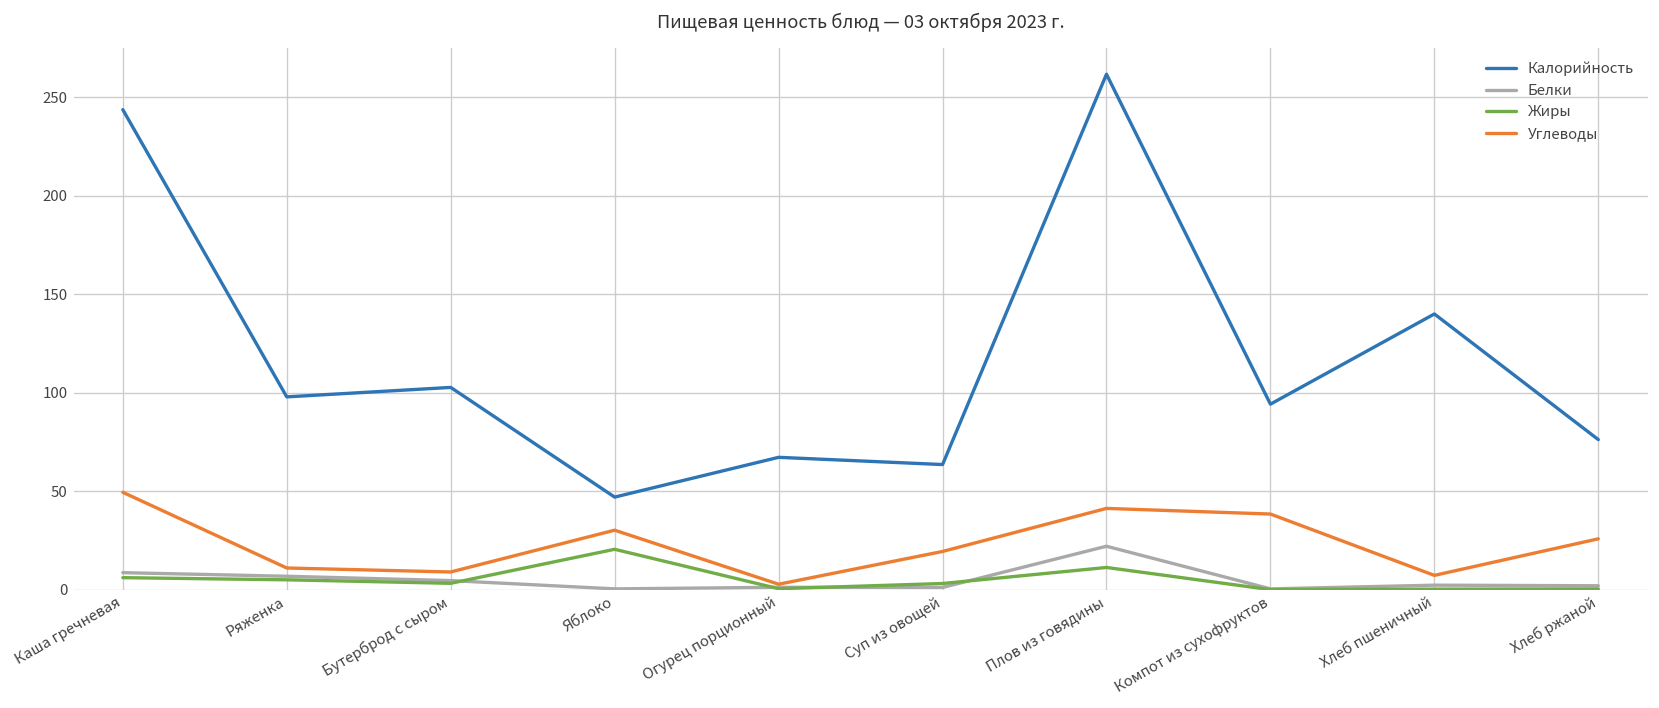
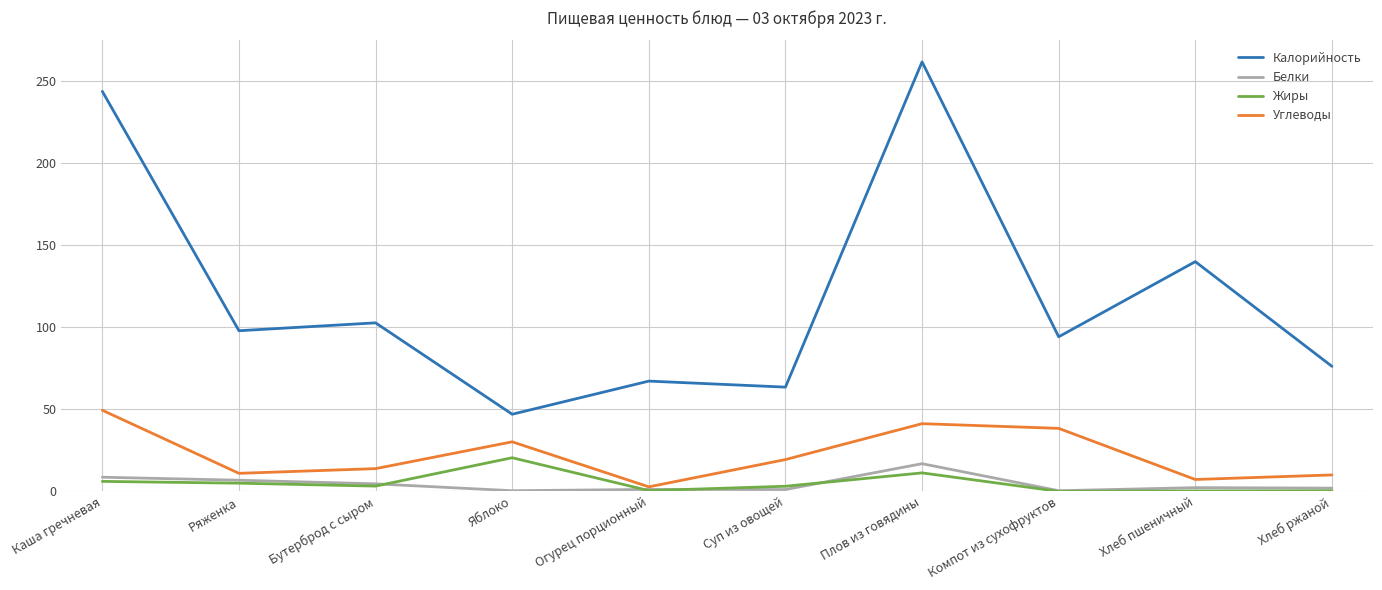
Углеводы, Бутерброд с сыром: 9 -> 14
Белки, Плов из говядины: 22 -> 17
Углеводы, Хлеб ржаной: 26 -> 10
